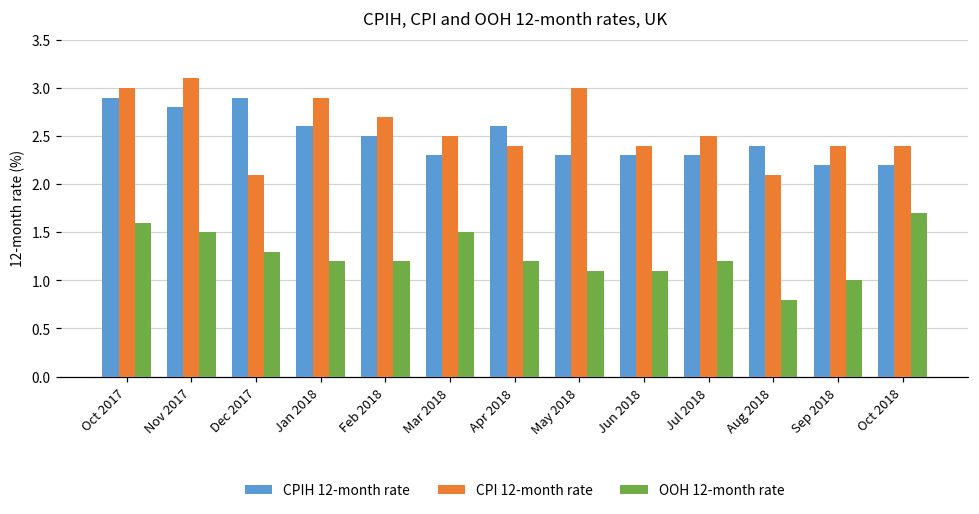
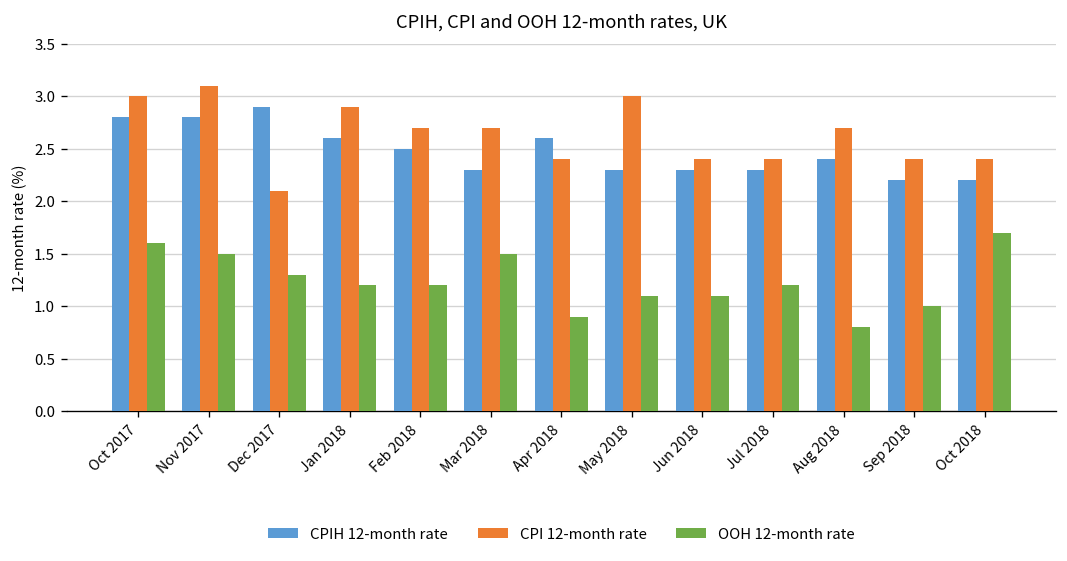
CPIH 12-month rate, Oct 2017: 2.9 -> 2.8
CPI 12-month rate, Mar 2018: 2.5 -> 2.7
OOH 12-month rate, Apr 2018: 1.2 -> 0.9
CPI 12-month rate, Jul 2018: 2.5 -> 2.4
CPI 12-month rate, Aug 2018: 2.1 -> 2.7
